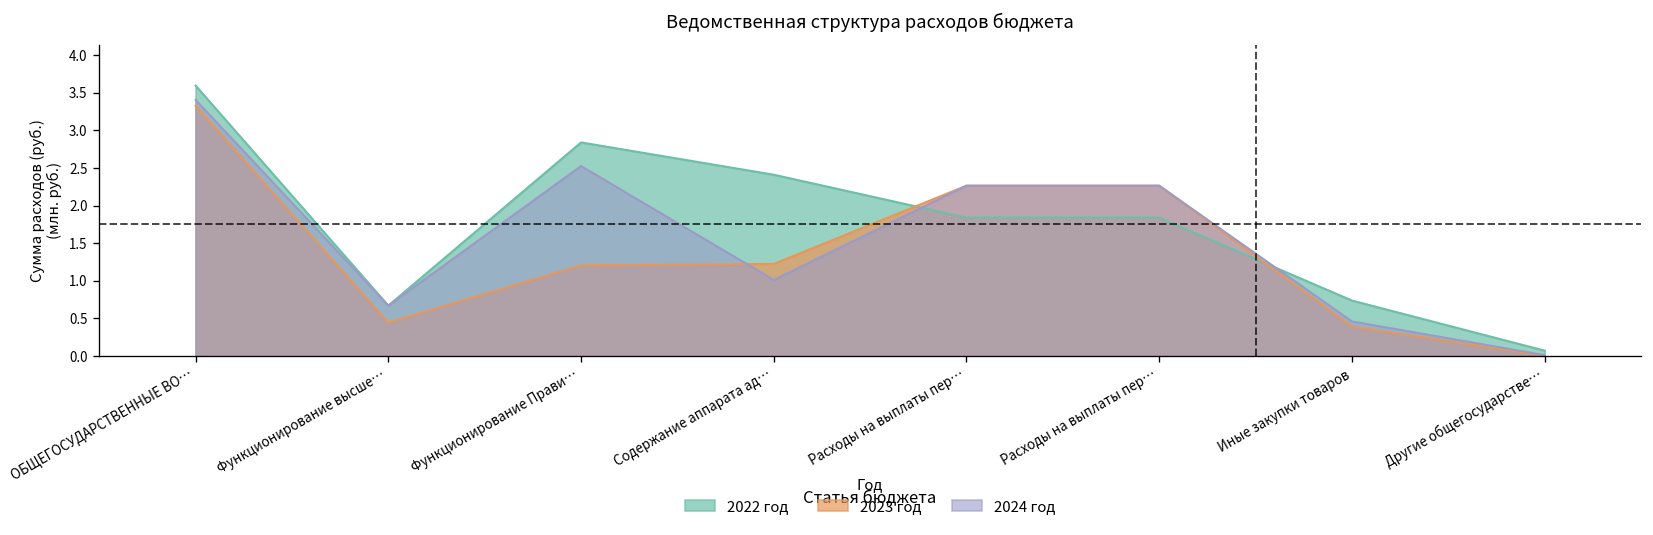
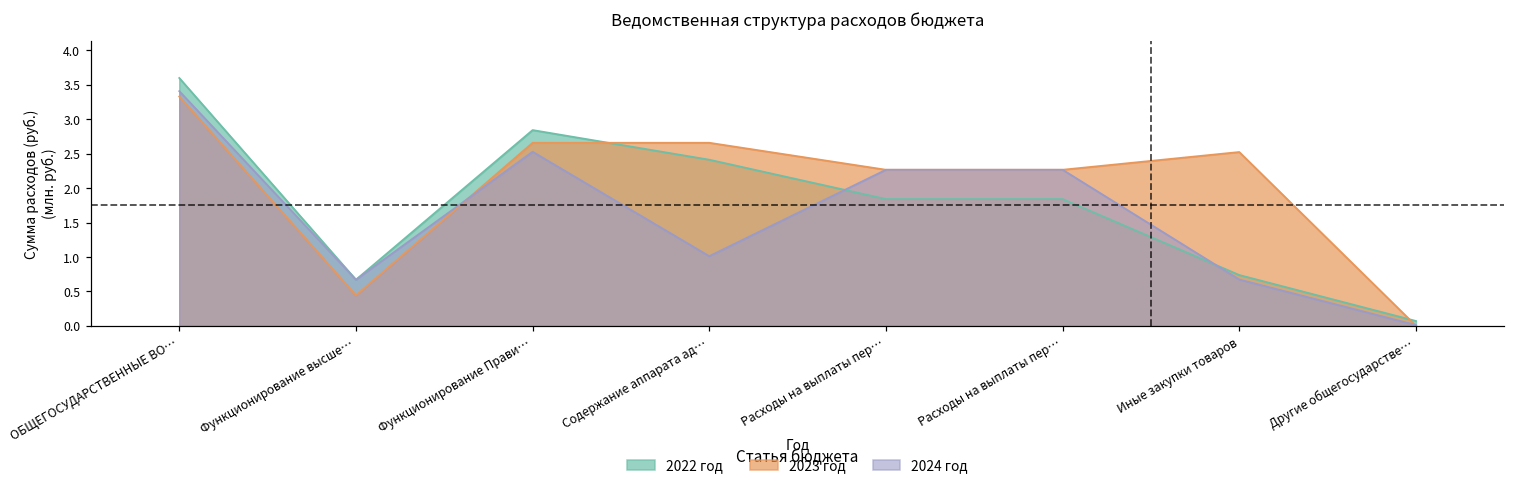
2023 год, Функционирование Прави…: 1.2 -> 2.7
2023 год, Содержание аппарата ад…: 1.2 -> 2.7
2023 год, Иные закупки товаров: 0.4 -> 2.5
2024 год, Иные закупки товаров: 0.5 -> 0.7
